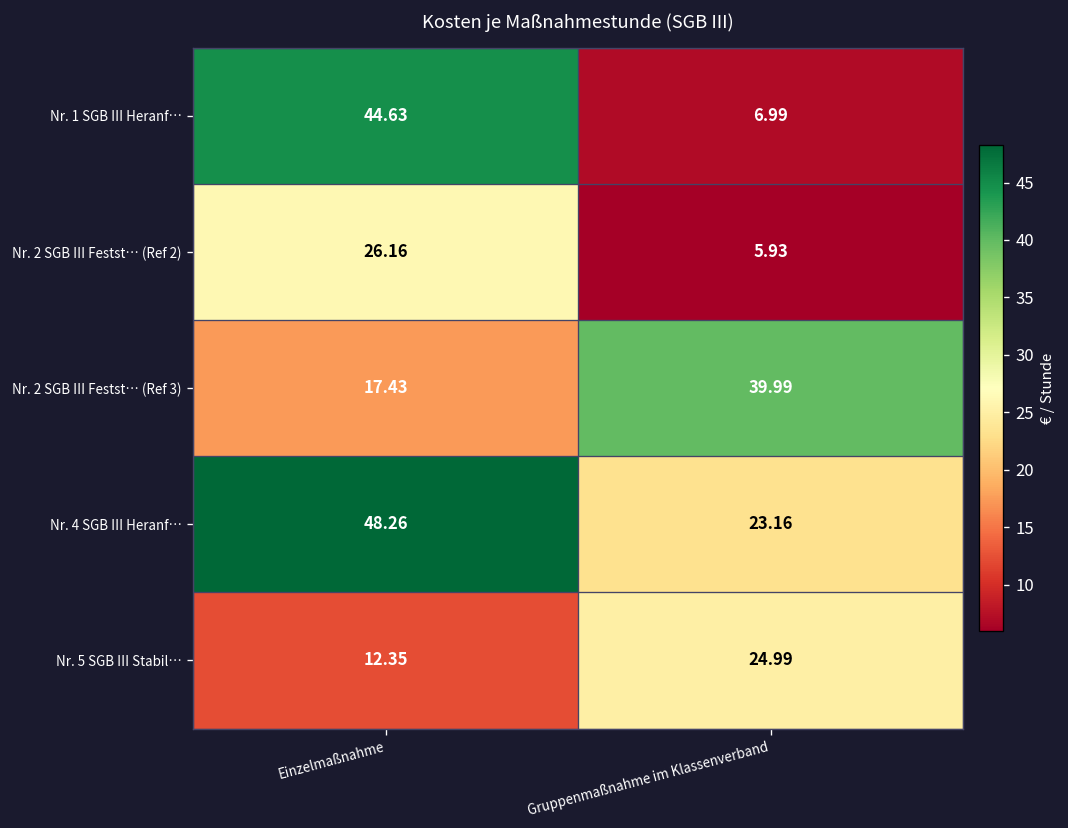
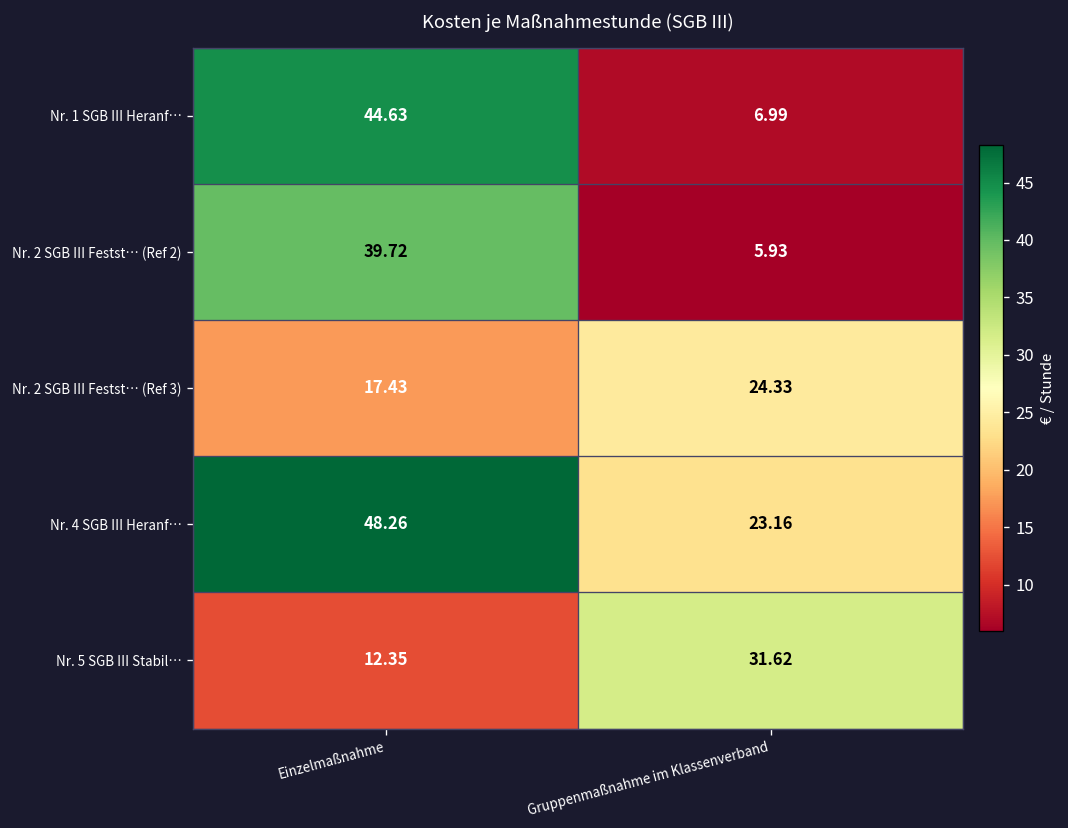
Nr. 2 SGB III Festst… (Ref 2), Einzelmaßnahme: 26.16 -> 39.72
Nr. 2 SGB III Festst… (Ref 3), Gruppenmaßnahme im Klassenverband: 39.99 -> 24.33
Nr. 5 SGB III Stabil…, Gruppenmaßnahme im Klassenverband: 24.99 -> 31.62
